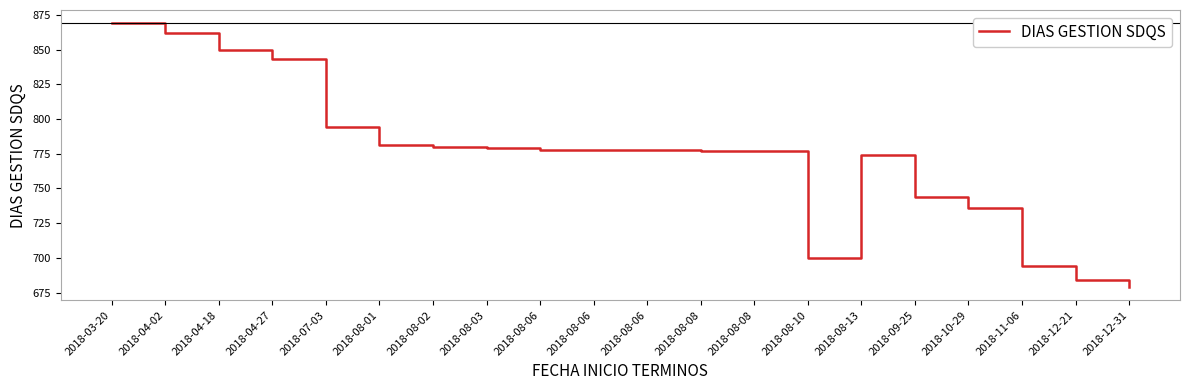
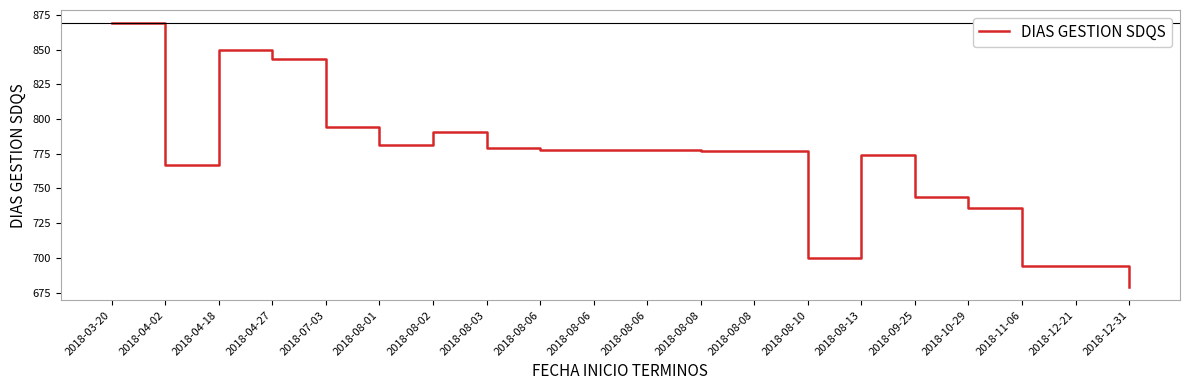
2018-04-02: 862 -> 767
2018-08-02: 780 -> 791
2018-12-21: 684 -> 694
